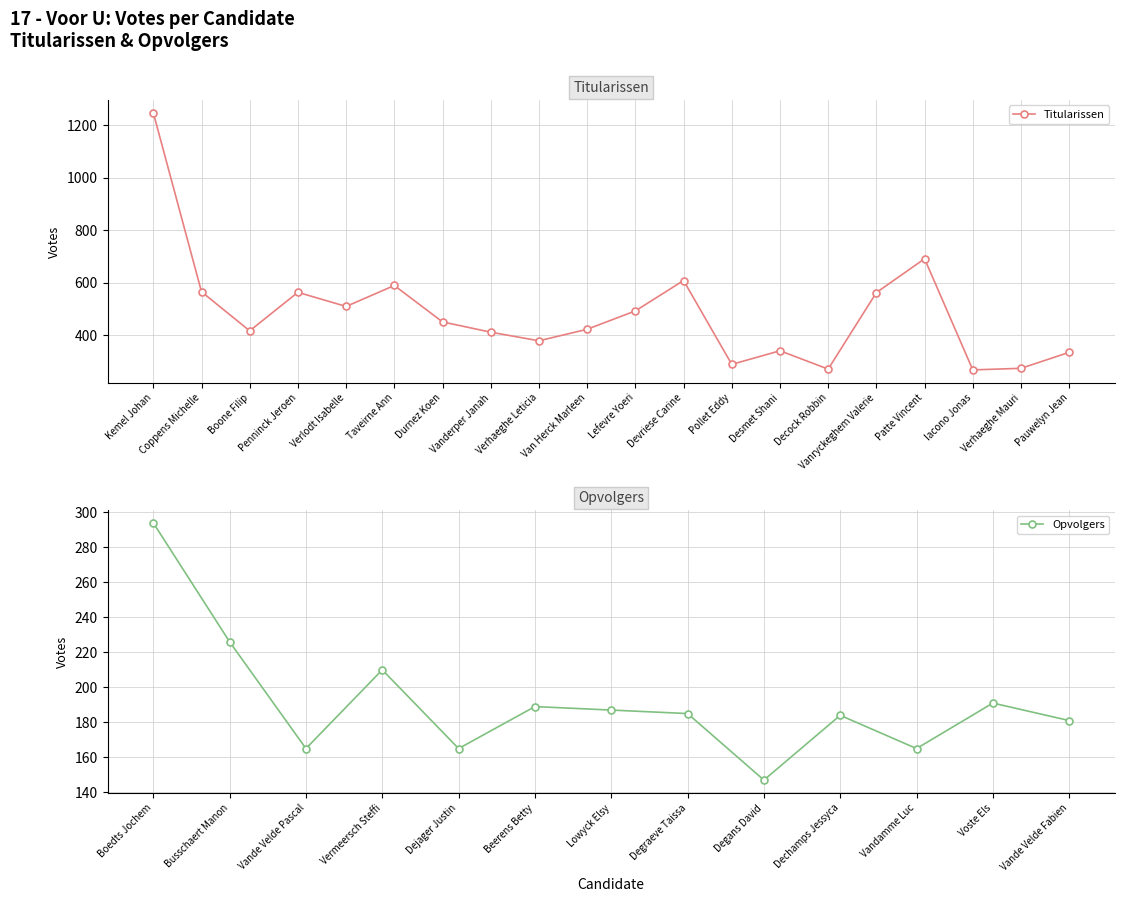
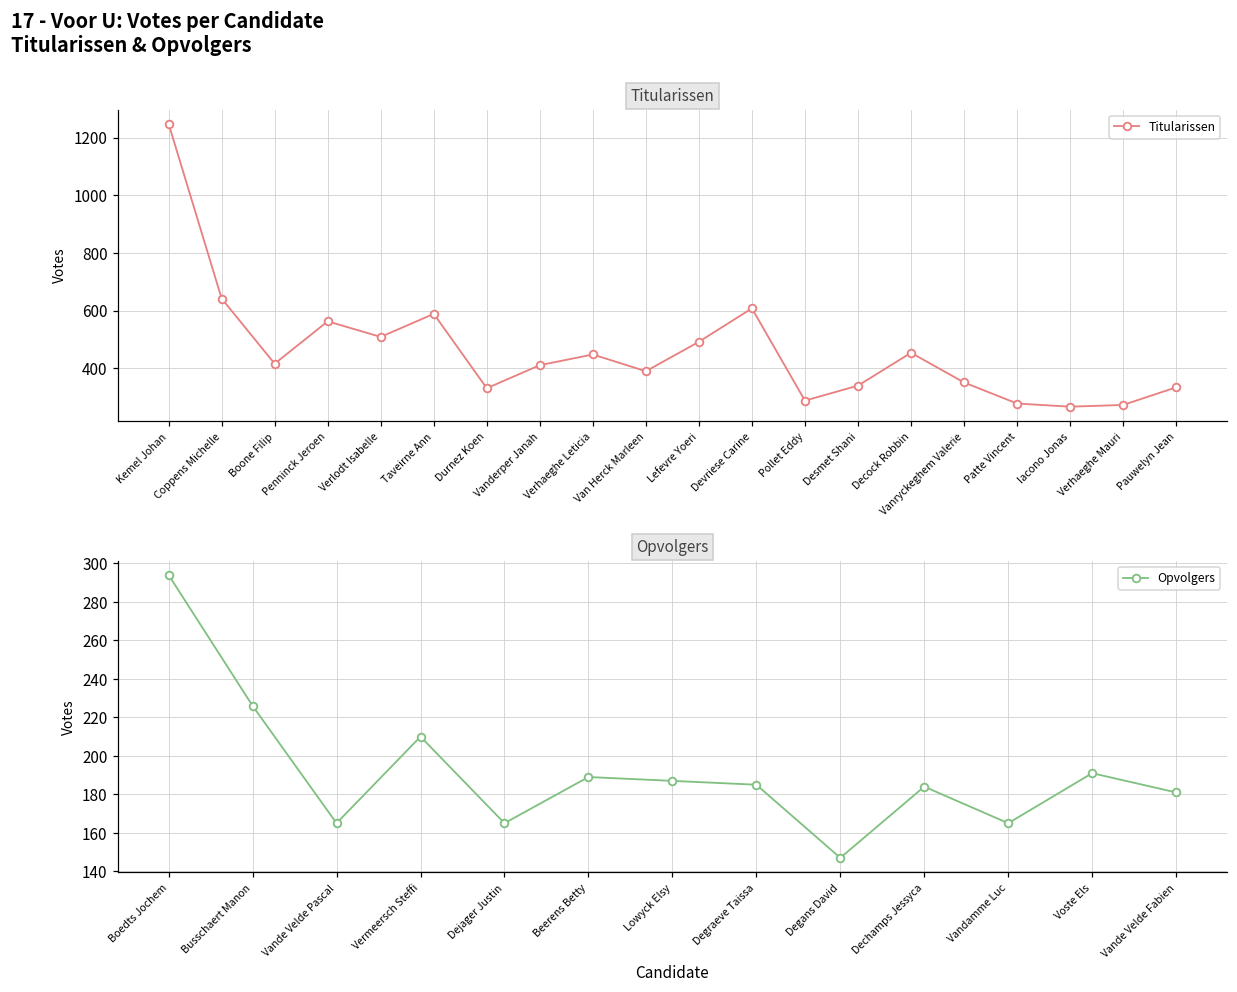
Titularissen, Coppens Michelle: 570 -> 640
Titularissen, Durnez Koen: 450 -> 330
Titularissen, Verhaeghe Leticia: 380 -> 450
Titularissen, Van Herck Marleen: 420 -> 390
Titularissen, Decock Robbin: 270 -> 450
Titularissen, Vanryckeghem Valerie: 560 -> 350
Titularissen, Patte Vincent: 690 -> 280
